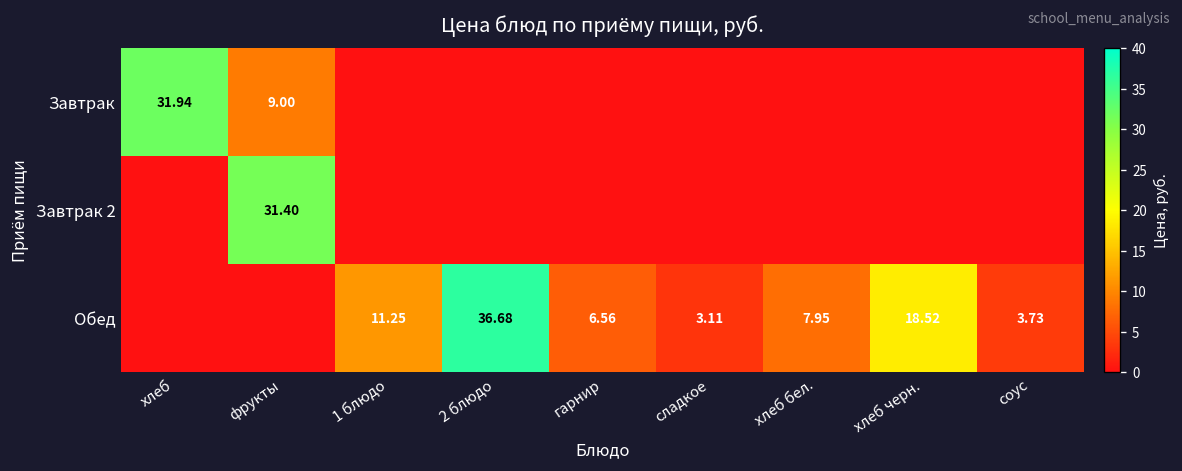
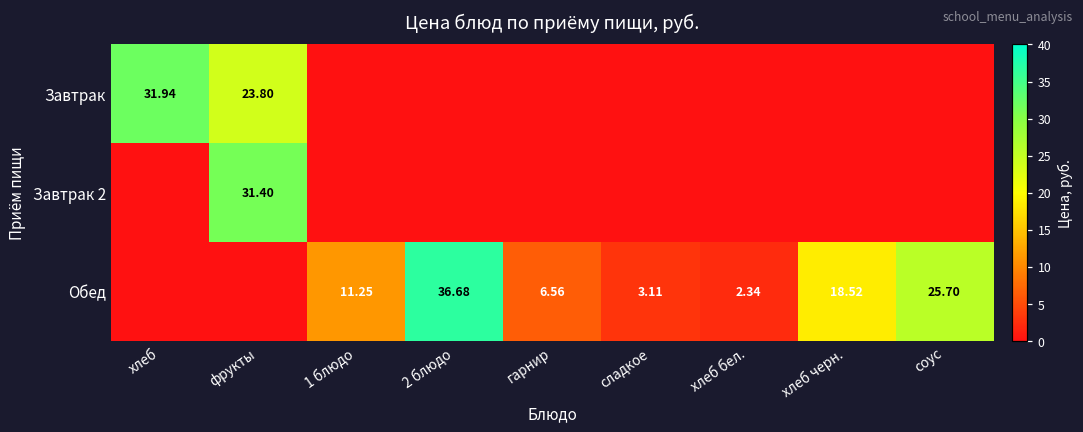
Завтрак, фрукты: 9.00 -> 23.80
Обед, хлеб бел.: 7.95 -> 2.34
Обед, соус: 3.73 -> 25.70
